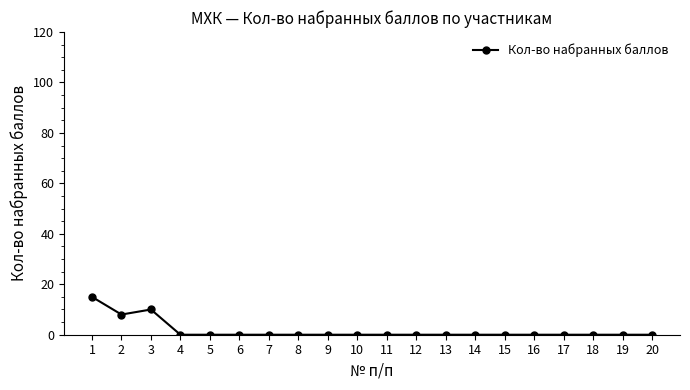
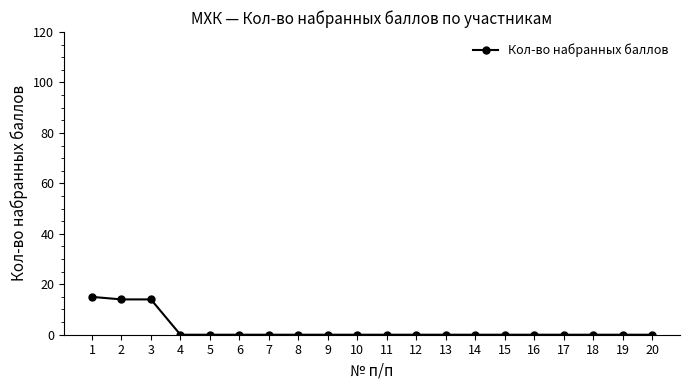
2: 8 -> 14
3: 10 -> 14
